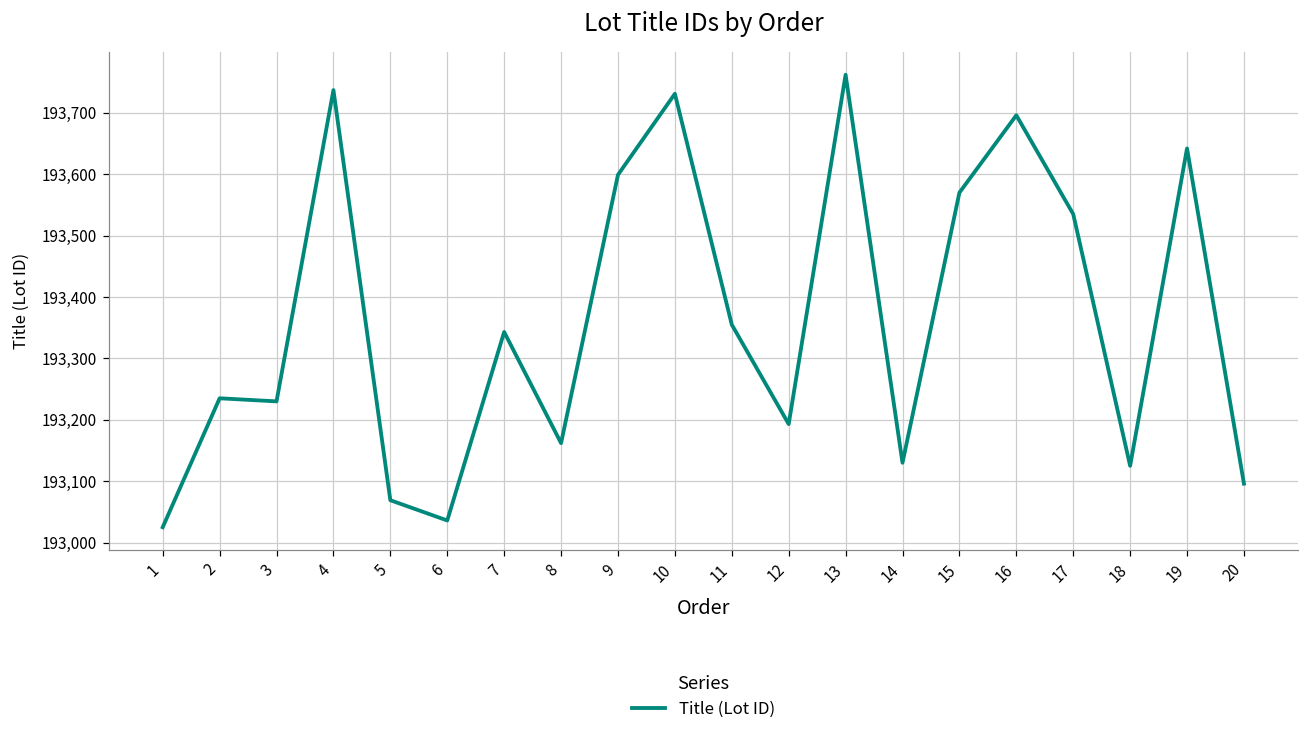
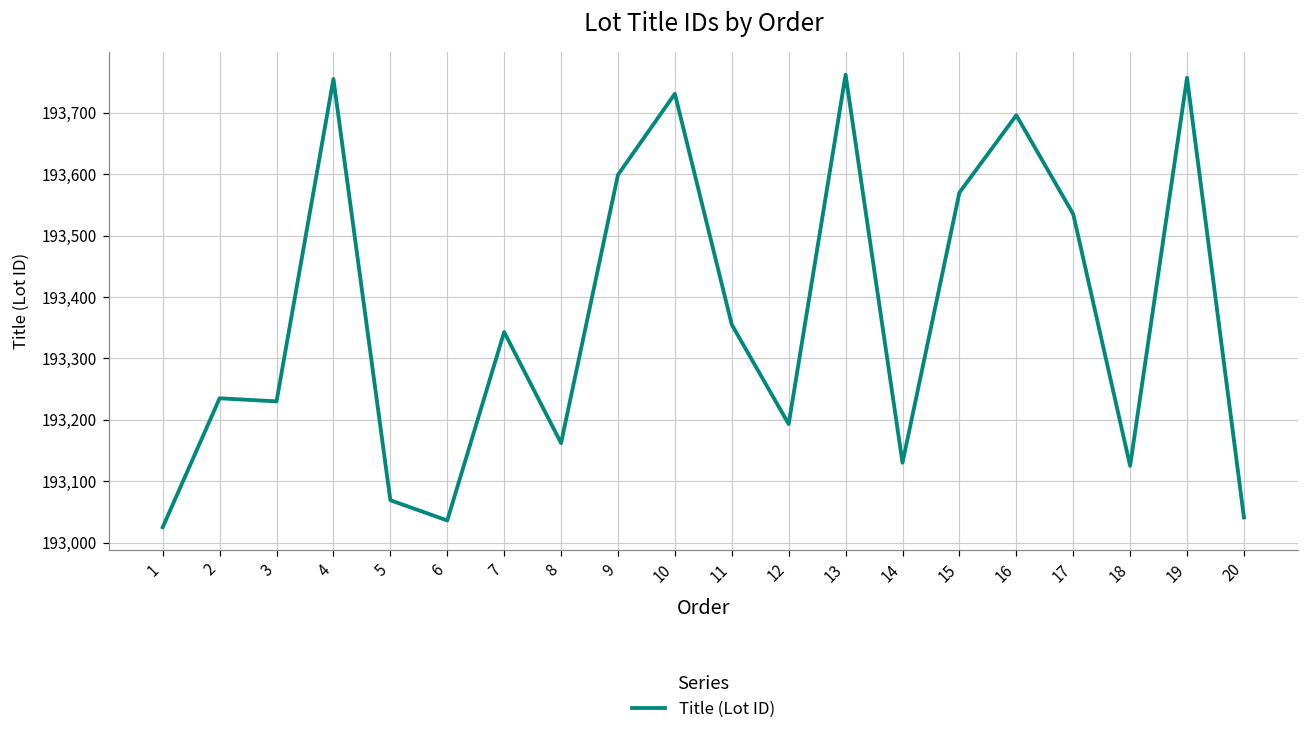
4: 193,740 -> 193,760
19: 193,640 -> 193,760
20: 193,100 -> 193,040
